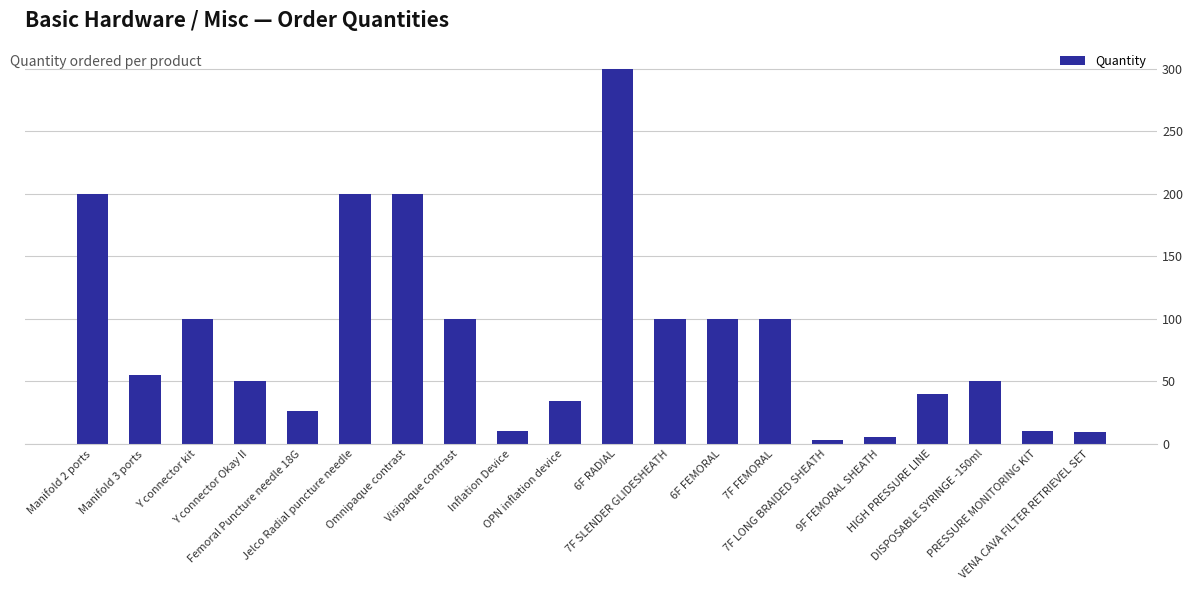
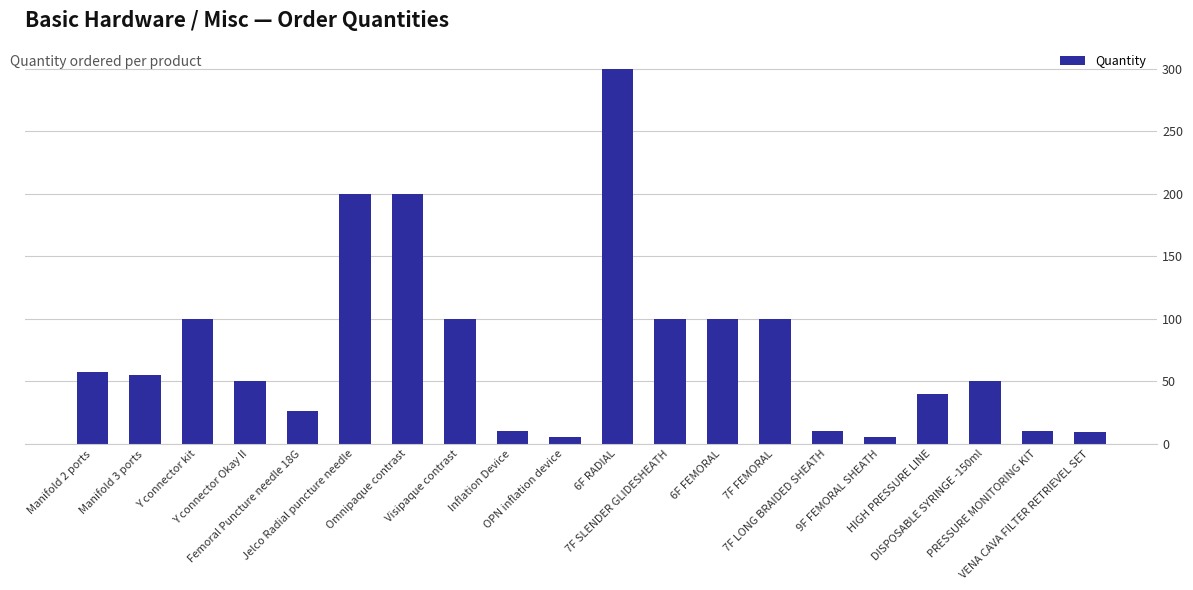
Manifold 2 ports: 200 -> 57
OPN inflation device: 34 -> 5
7F LONG BRAIDED SHEATH: 3 -> 10
